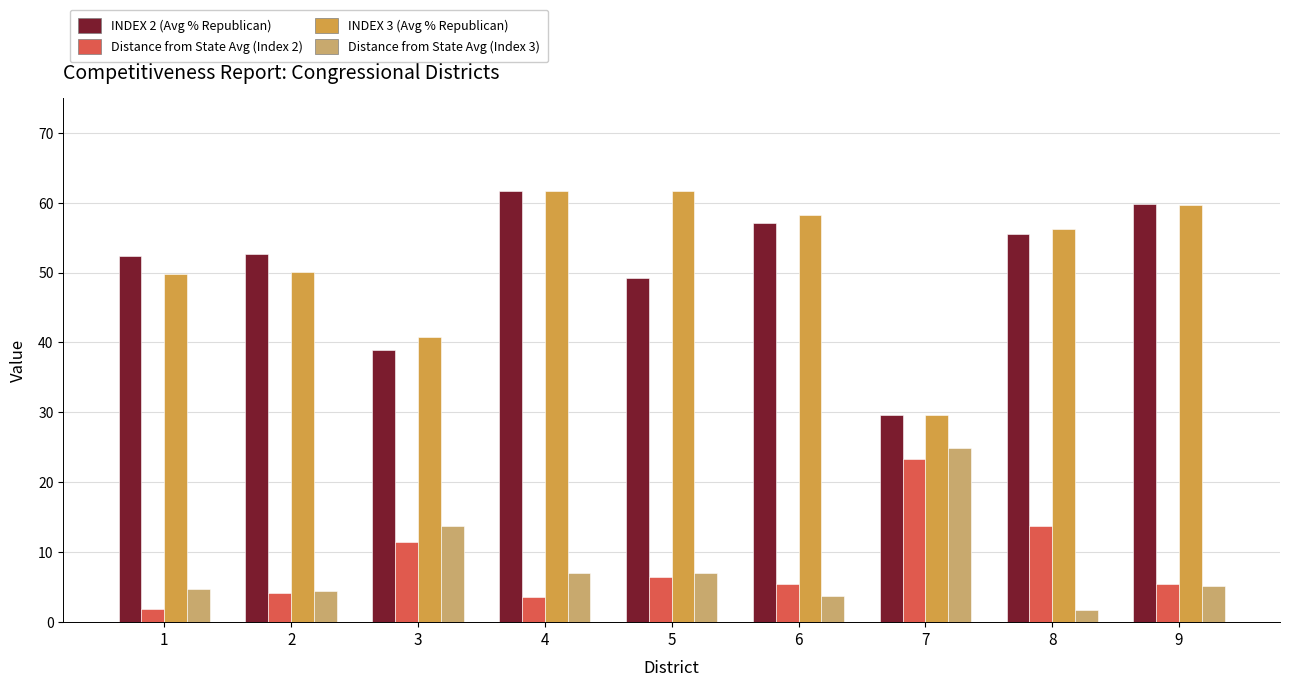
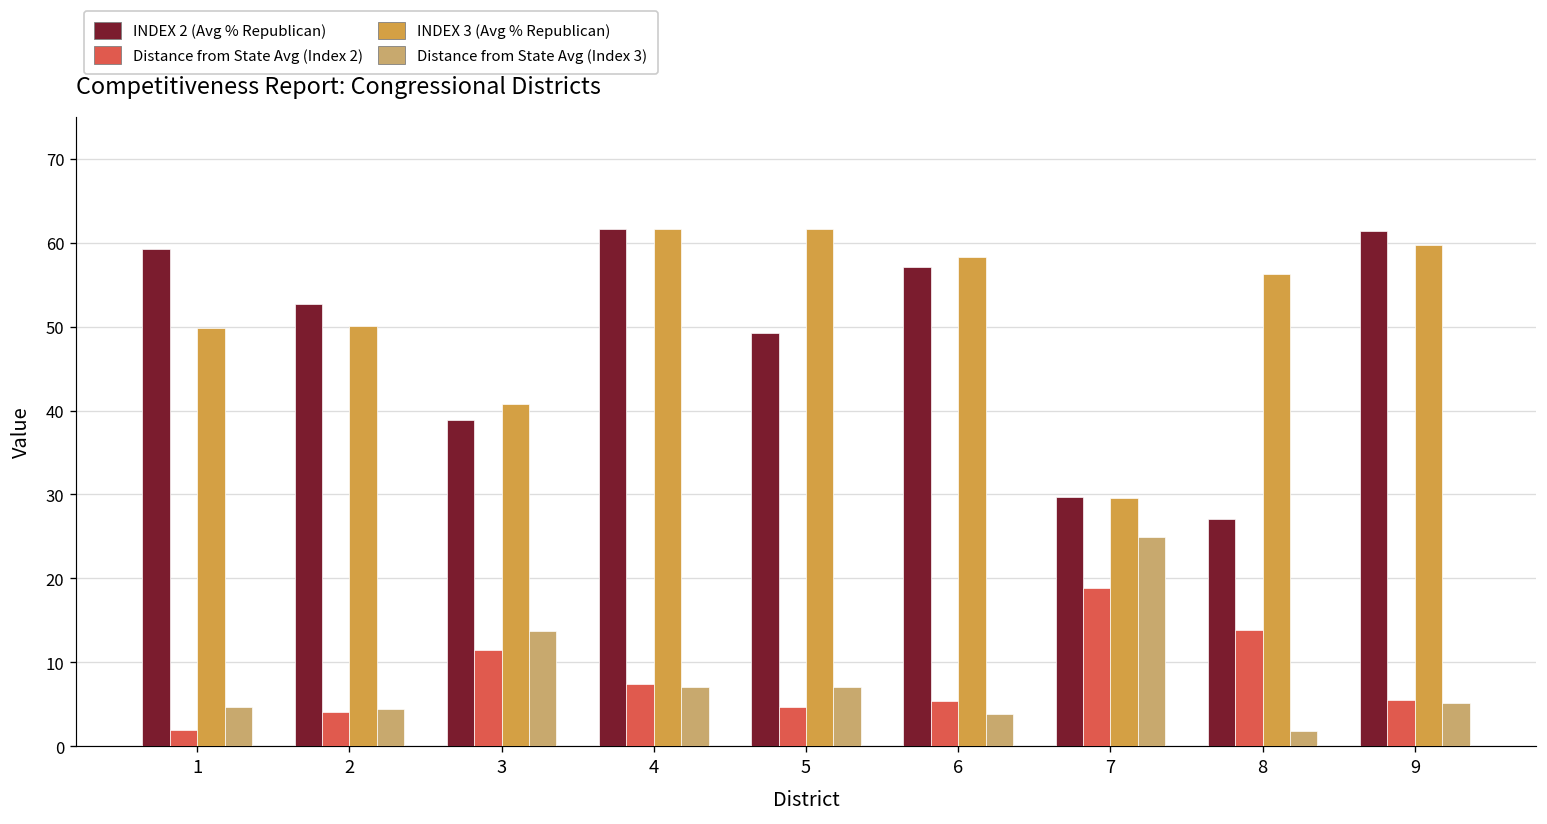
INDEX 2 (Avg % Republican), 1: 52 -> 59
Distance from State Avg (Index 2), 4: 4 -> 7
Distance from State Avg (Index 2), 5: 6 -> 5
Distance from State Avg (Index 2), 7: 23 -> 19
INDEX 2 (Avg % Republican), 8: 56 -> 27
INDEX 2 (Avg % Republican), 9: 60 -> 61
